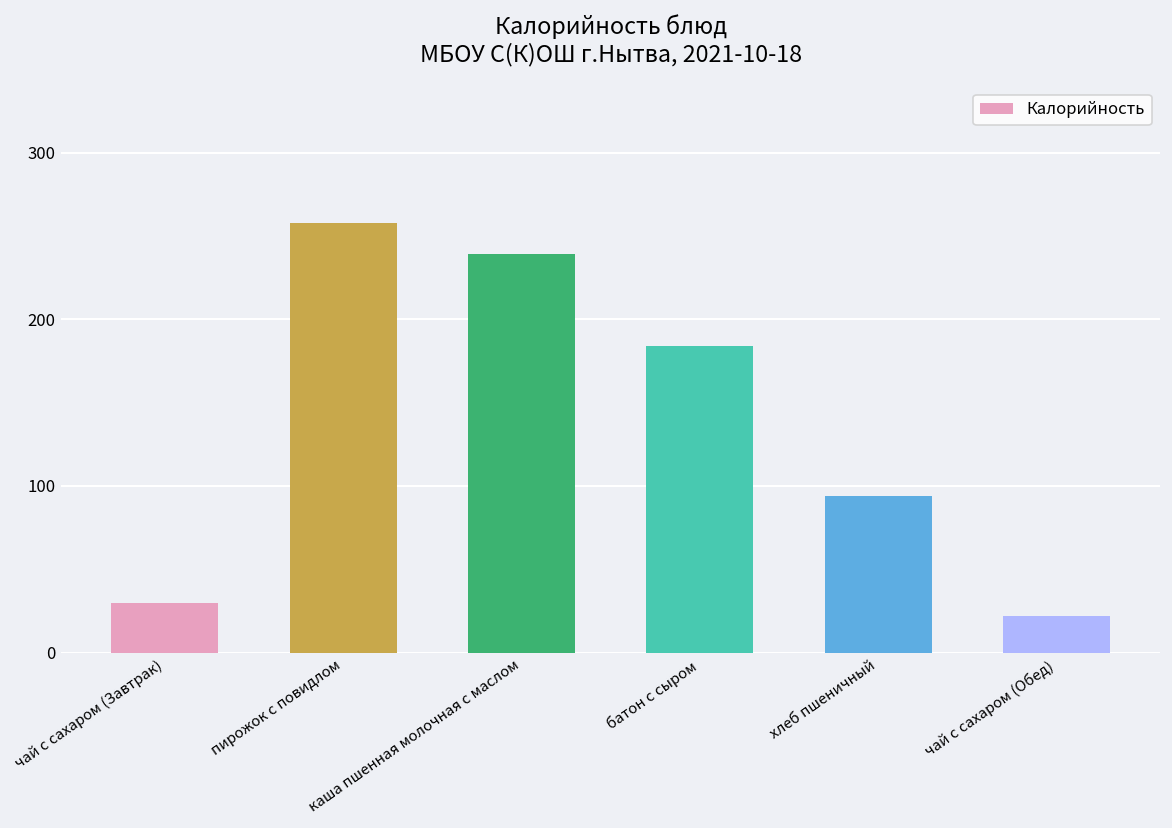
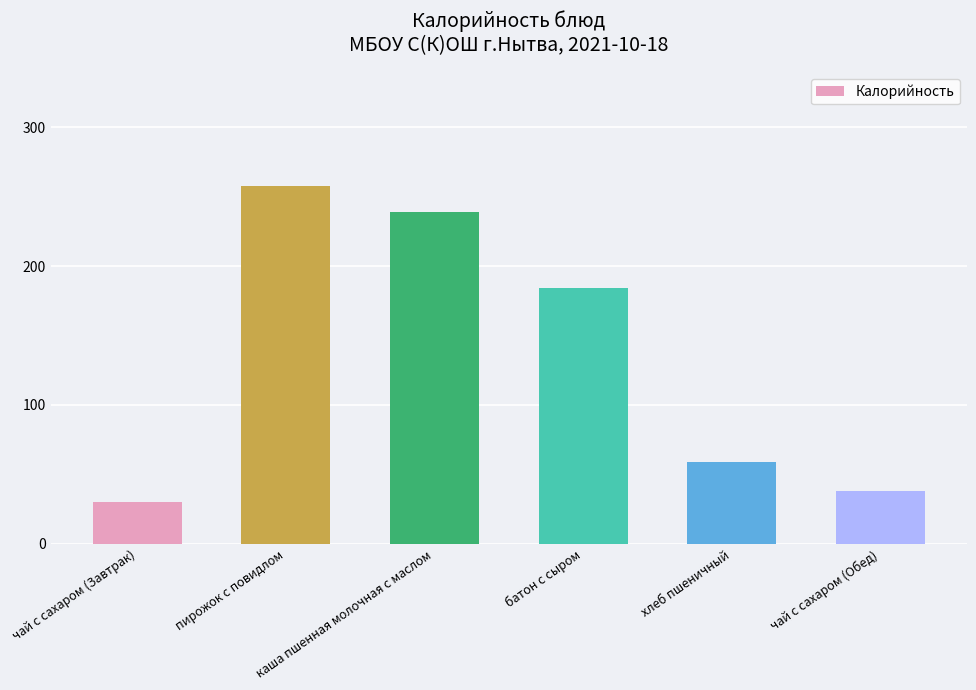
хлеб пшеничный: 94 -> 59
чай с сахаром (Обед): 22 -> 38
